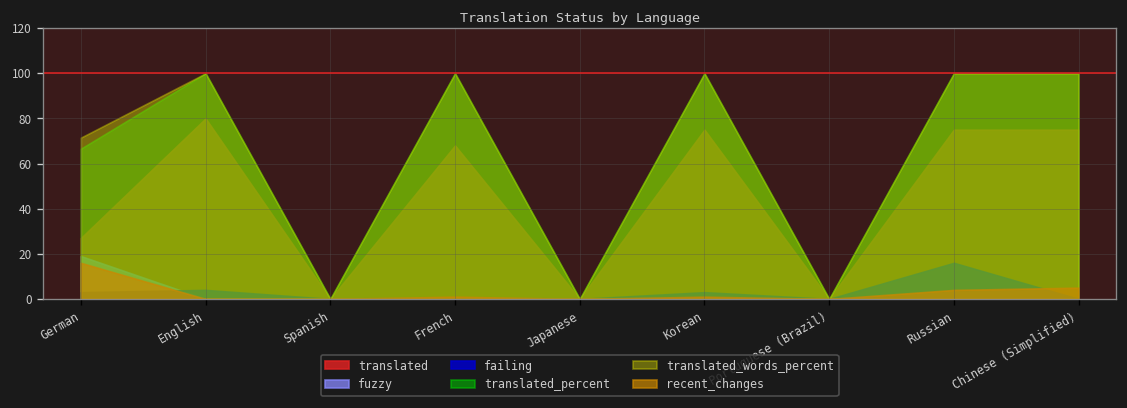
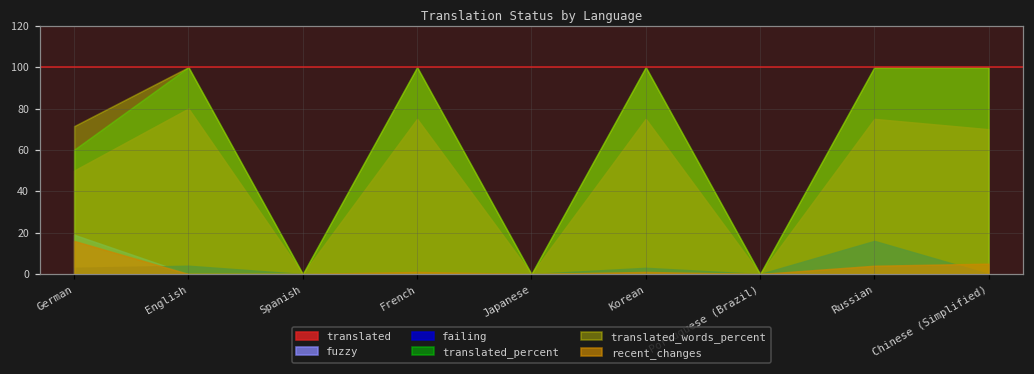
translated, German: 27 -> 50
translated_percent, German: 67 -> 60
translated, French: 68 -> 75
translated, Chinese (Simplified): 75 -> 70
